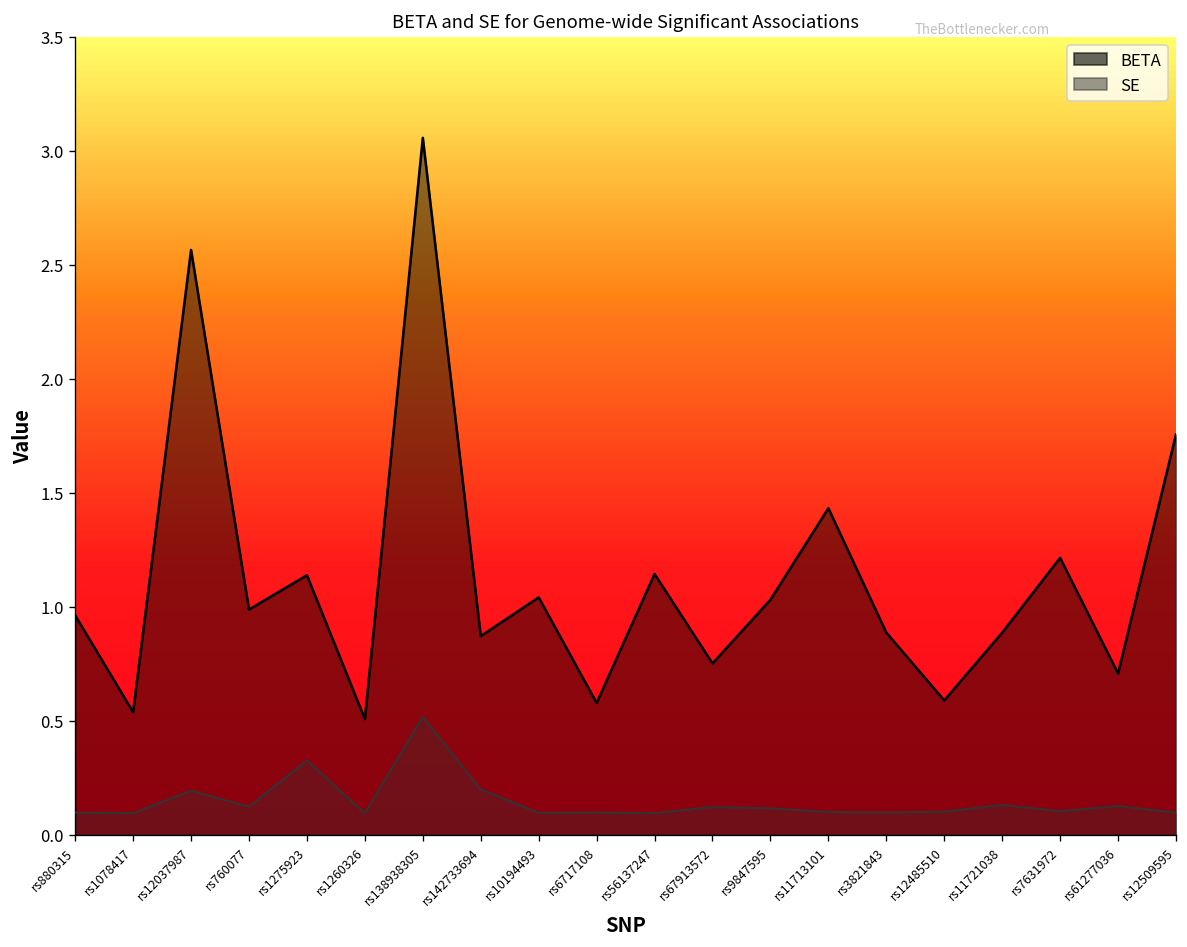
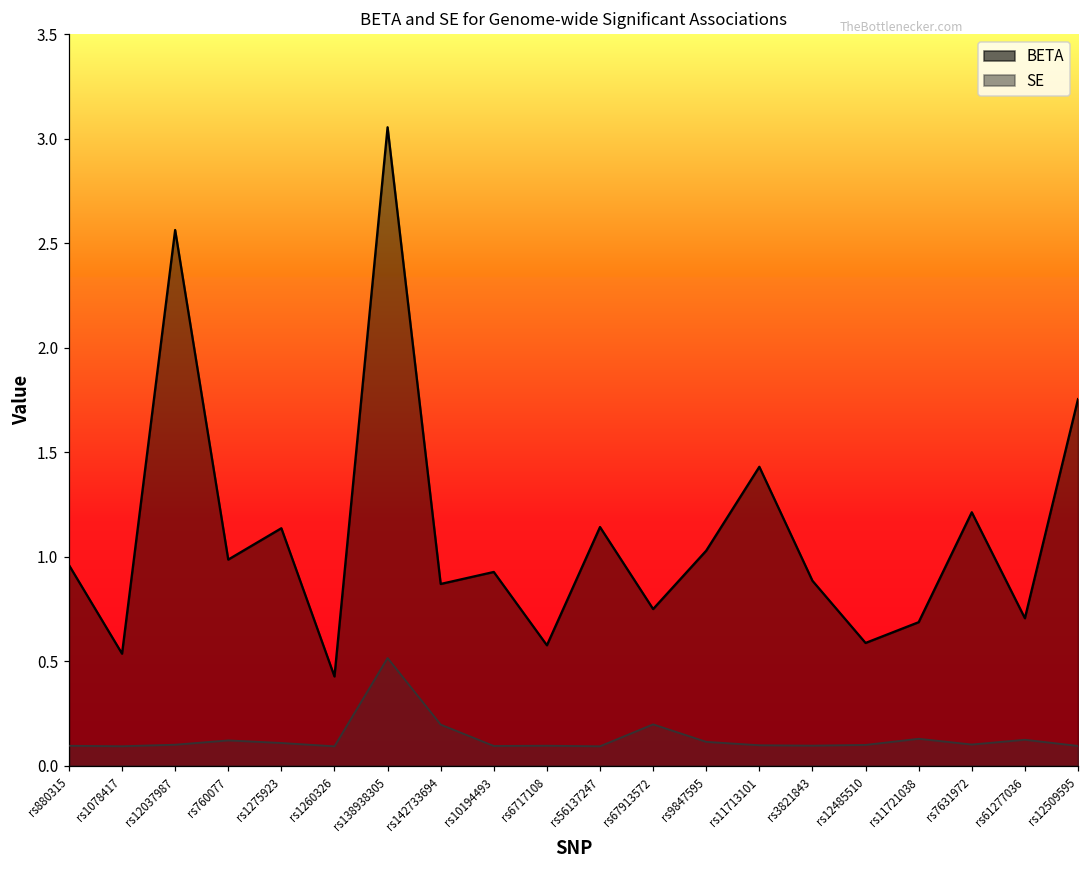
SE, rs12037987: 0.19 -> 0.10
SE, rs1275923: 0.33 -> 0.11
BETA, rs1260326: 0.51 -> 0.43
BETA, rs10194493: 1.04 -> 0.93
SE, rs67913572: 0.12 -> 0.20
BETA, rs11721038: 0.89 -> 0.69
